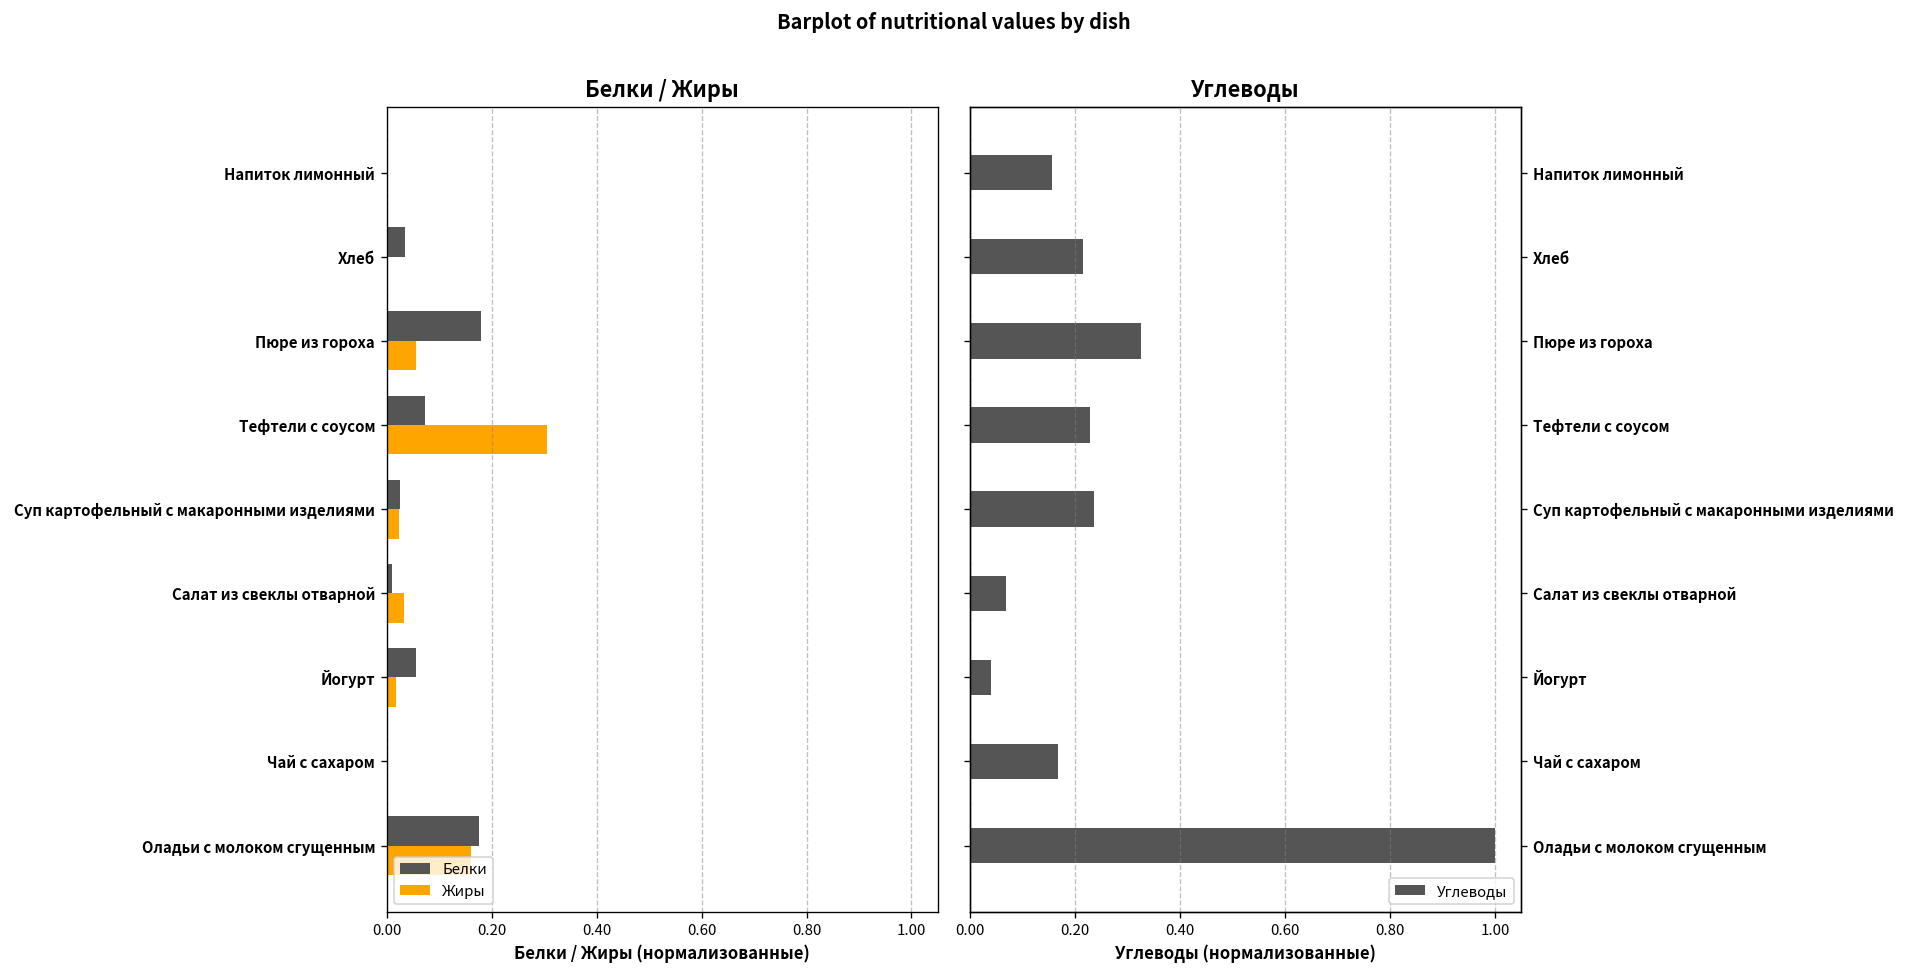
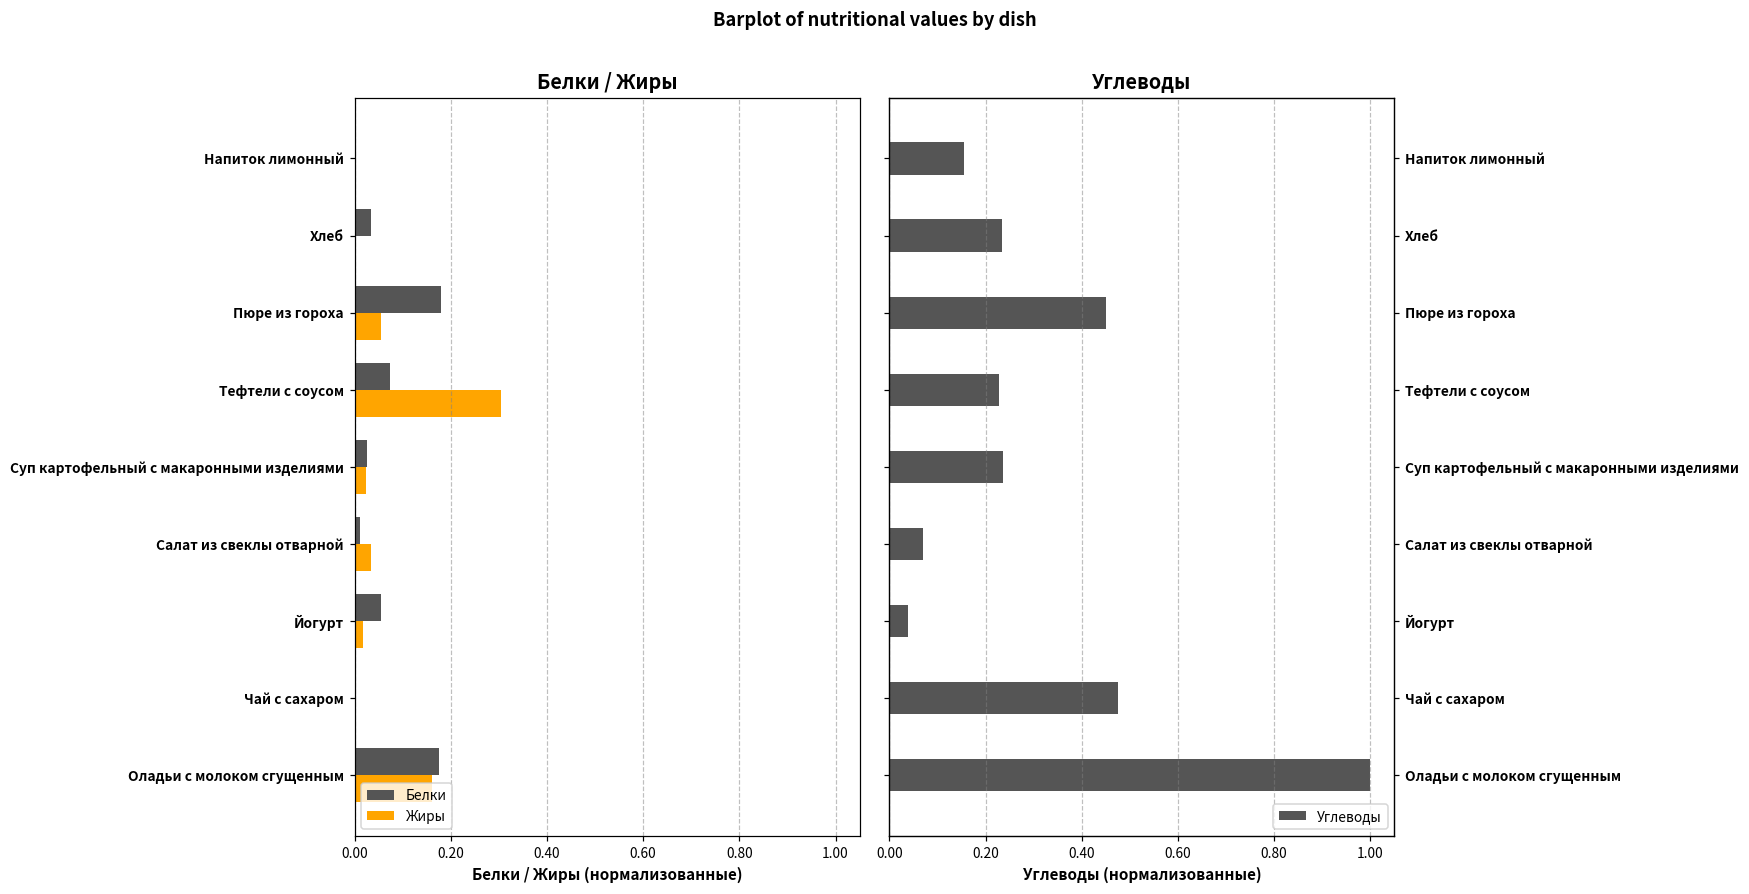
Углеводы, Хлеб: 0.21 -> 0.23
Углеводы, Пюре из гороха: 0.32 -> 0.45
Углеводы, Чай с сахаром: 0.17 -> 0.47
